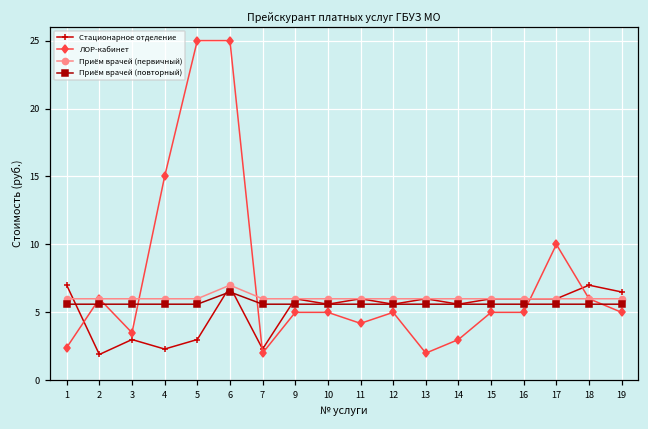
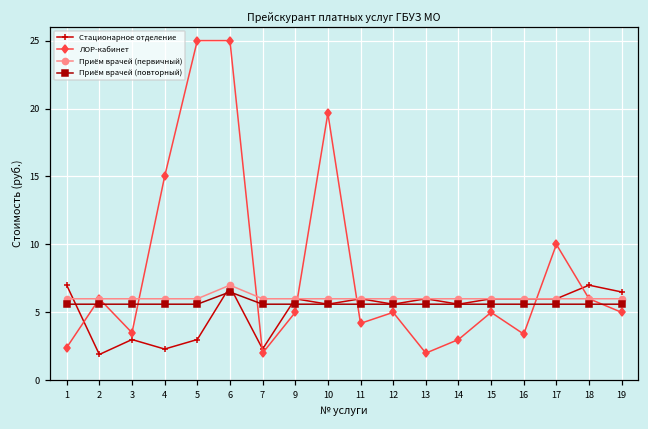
ЛОР-кабинет, 10: 5.0 -> 19.7
ЛОР-кабинет, 16: 5.0 -> 3.4
